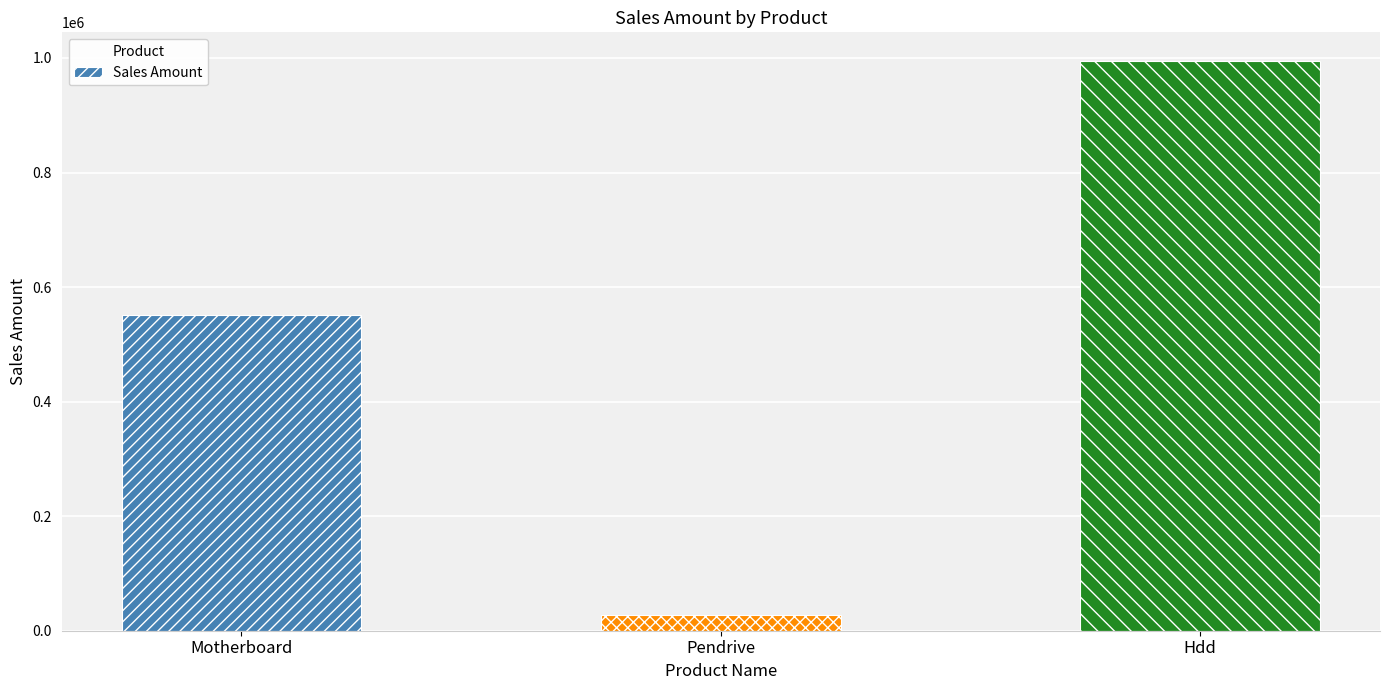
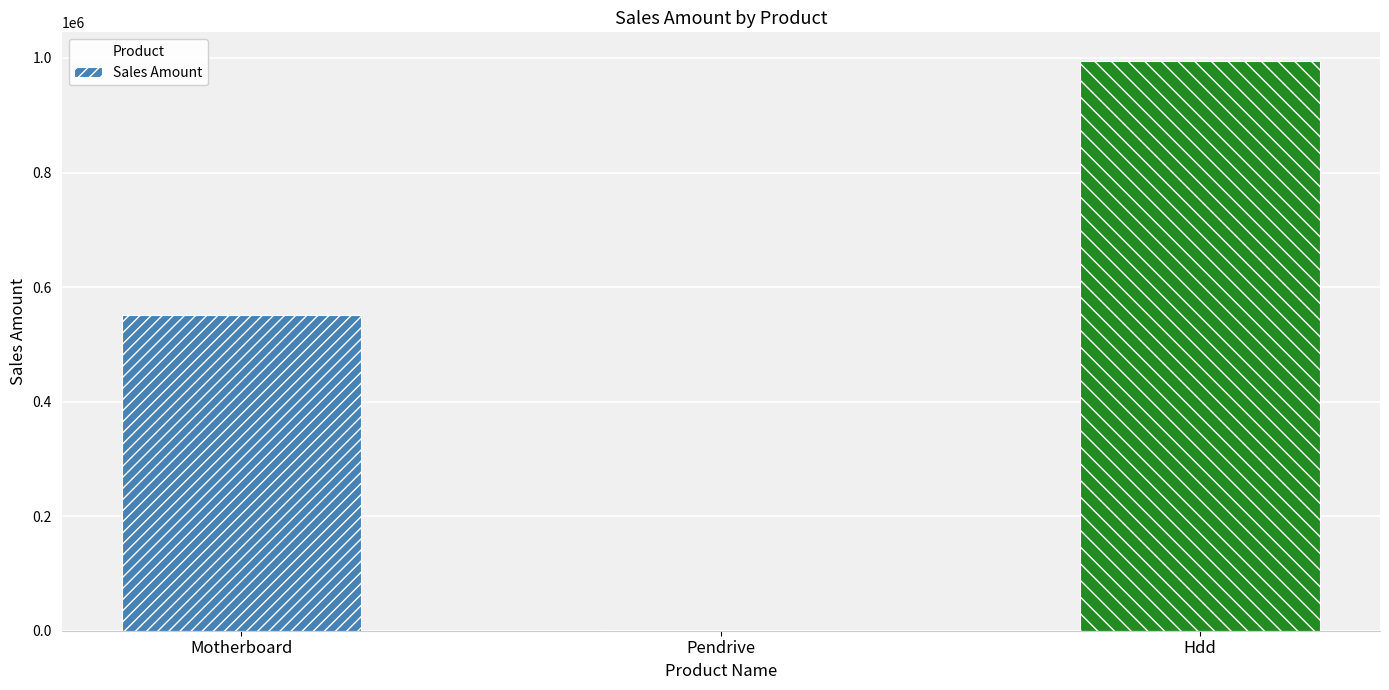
Pendrive: 30000 -> 0
